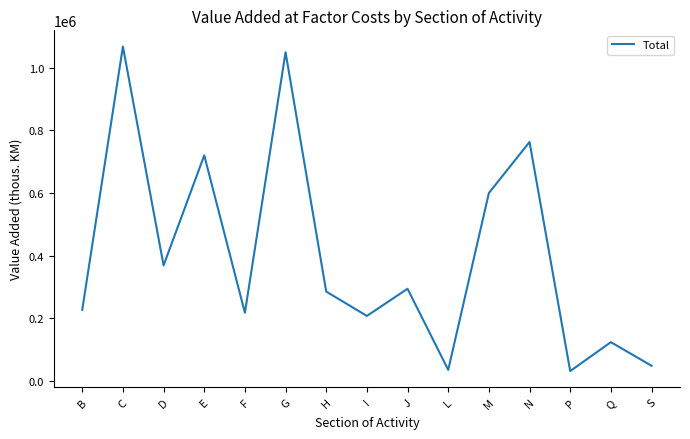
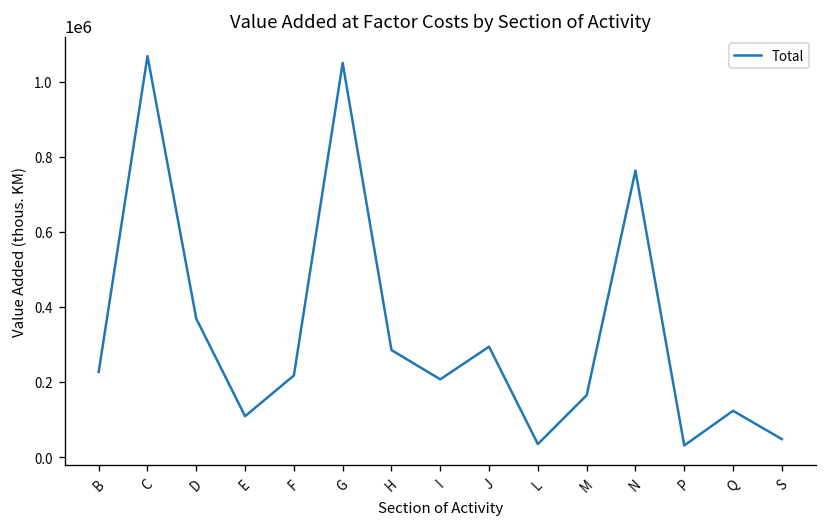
E: 720000 -> 110000
M: 600000 -> 160000
